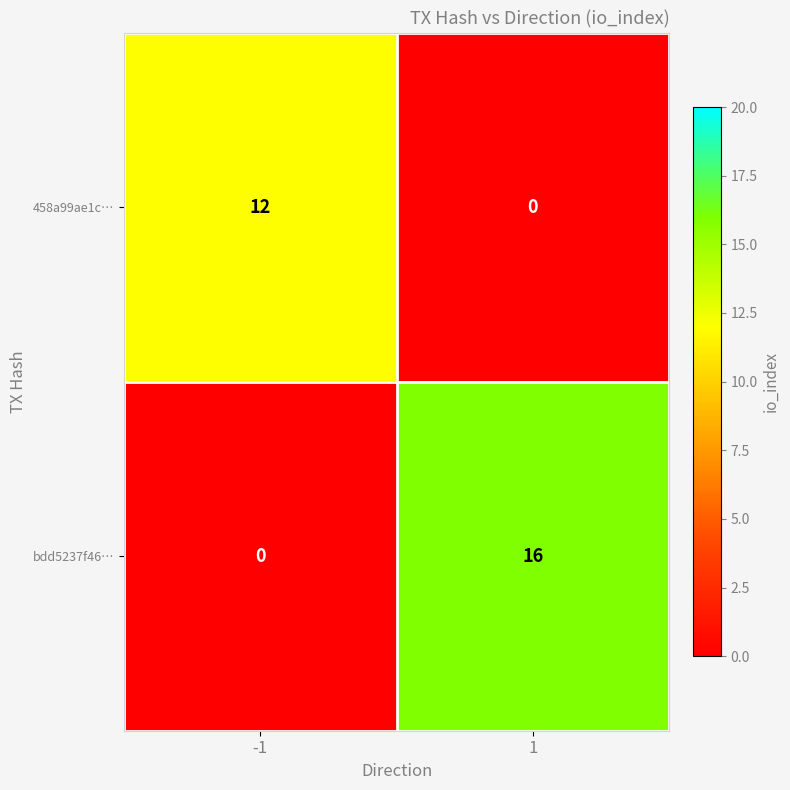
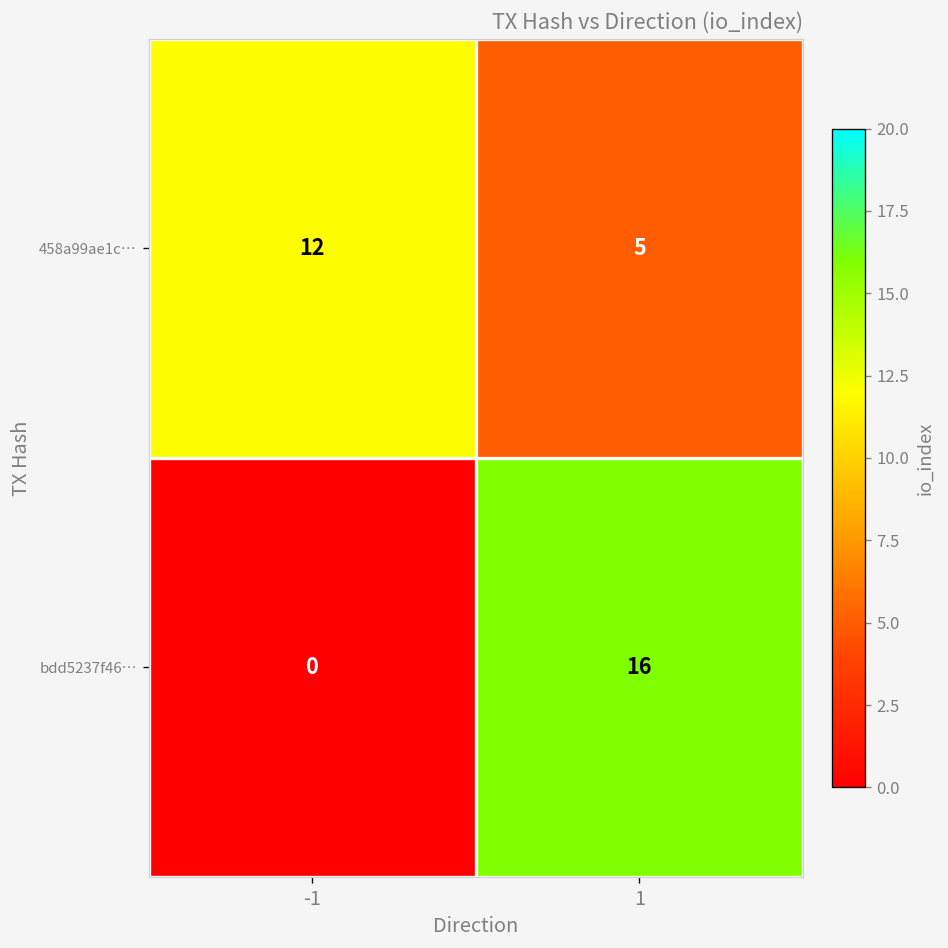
458a99ae1c…, 1: 0 -> 5
